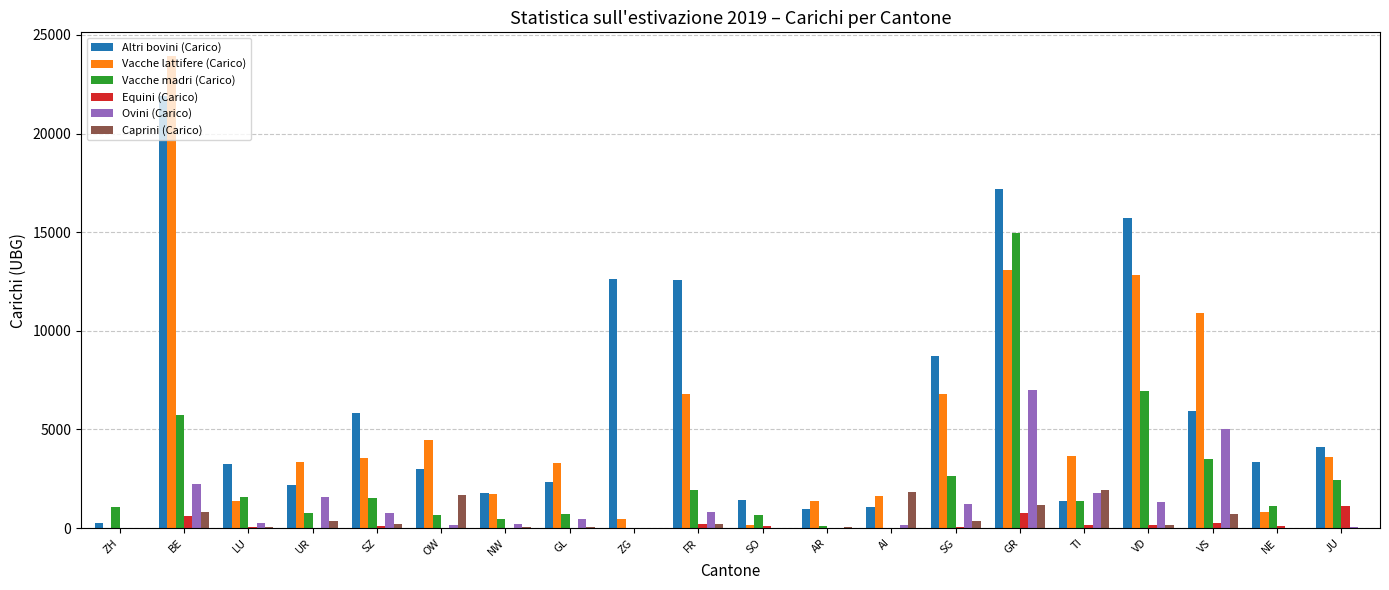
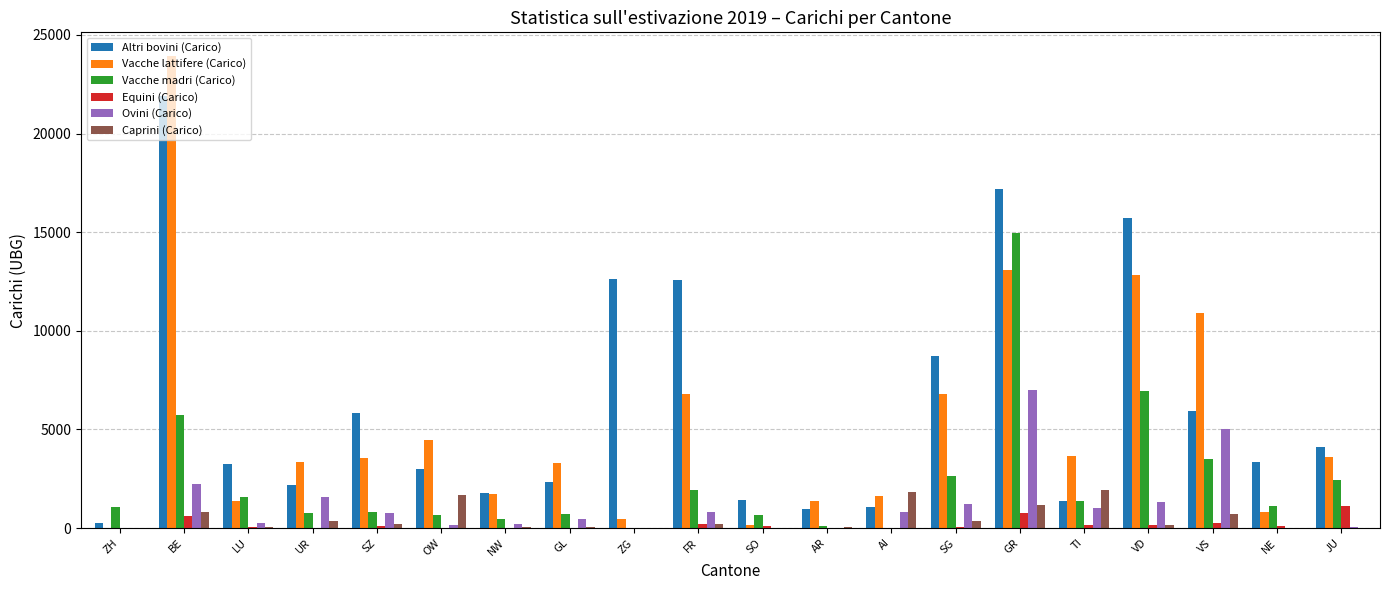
Vacche madri (Carico), SZ: 1500 -> 800
Ovini (Carico), AI: 200 -> 800
Ovini (Carico), TI: 1800 -> 1000
